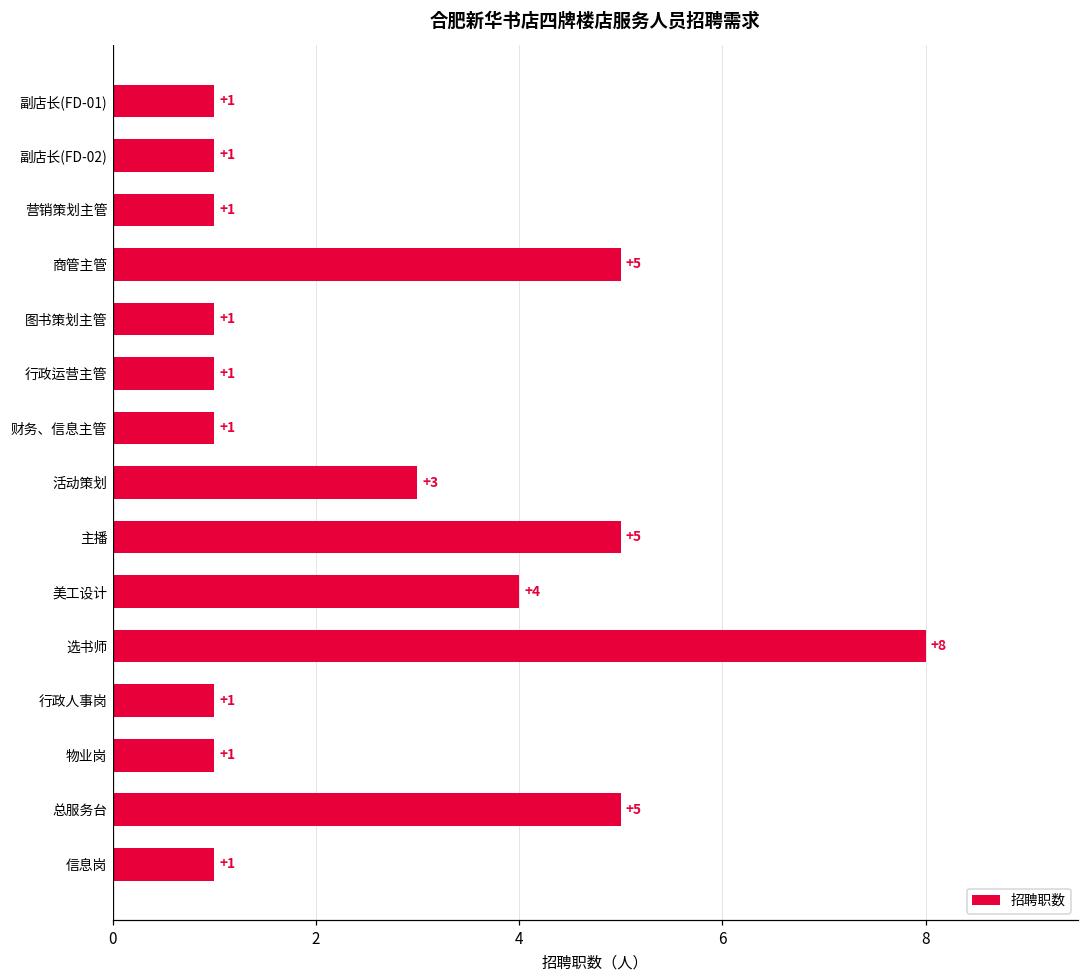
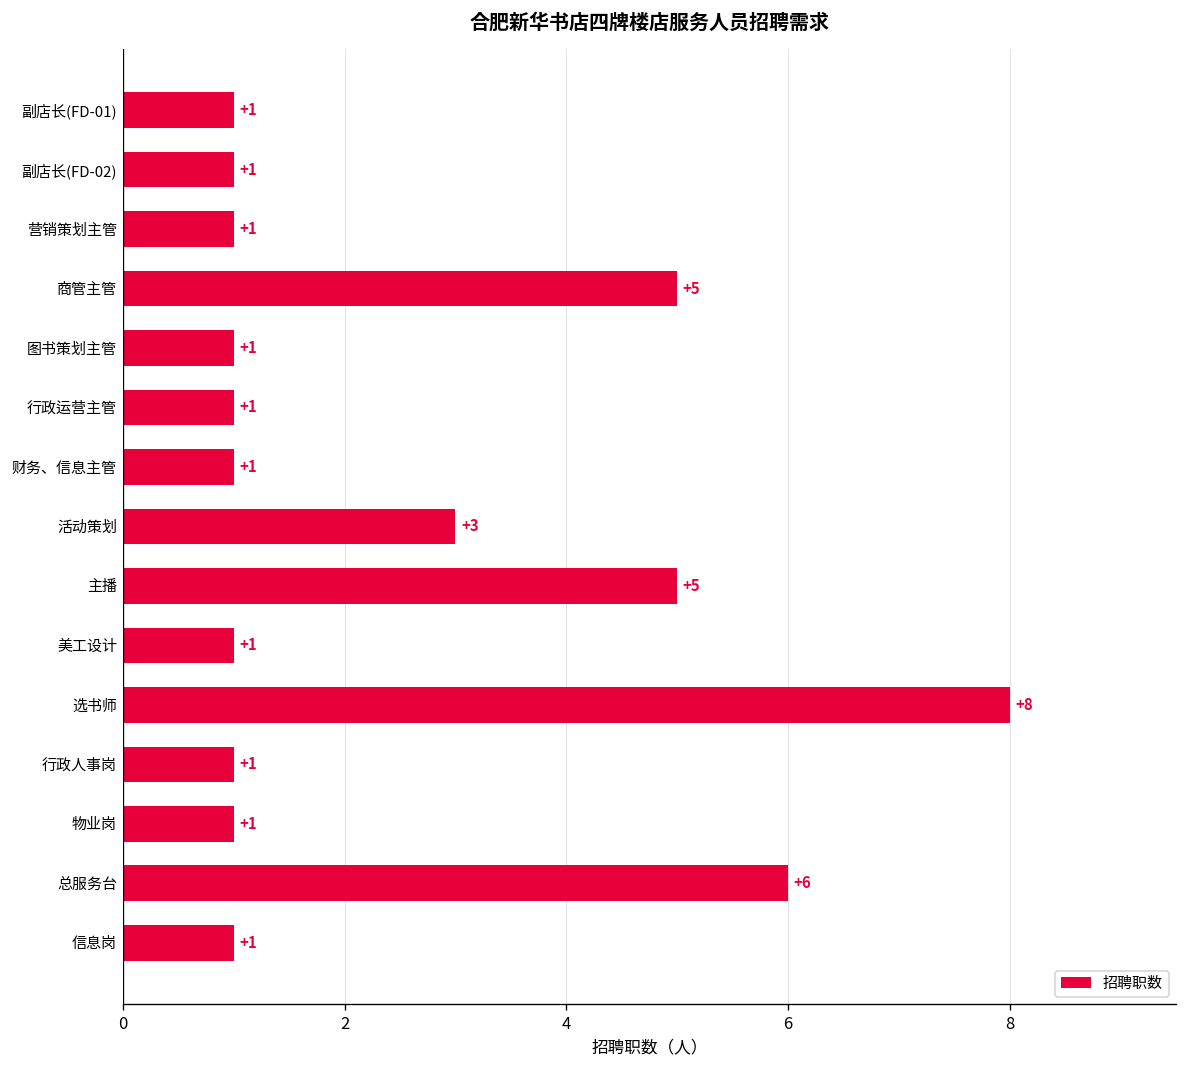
美工设计: +4 -> +1
总服务台: +5 -> +6
